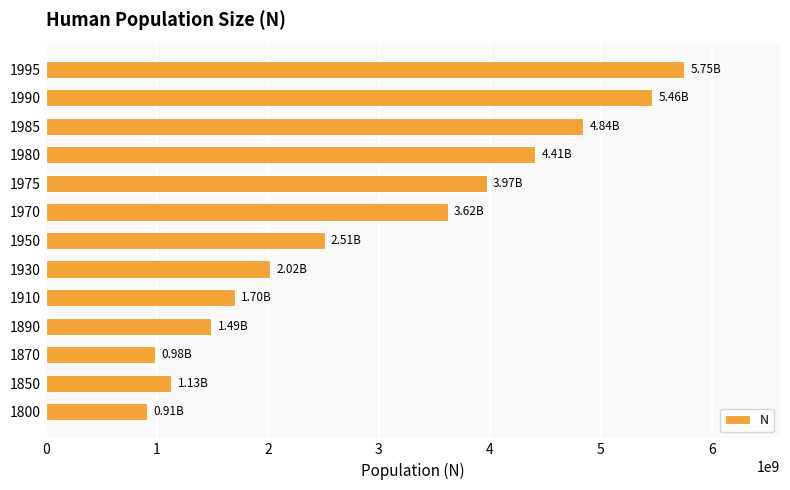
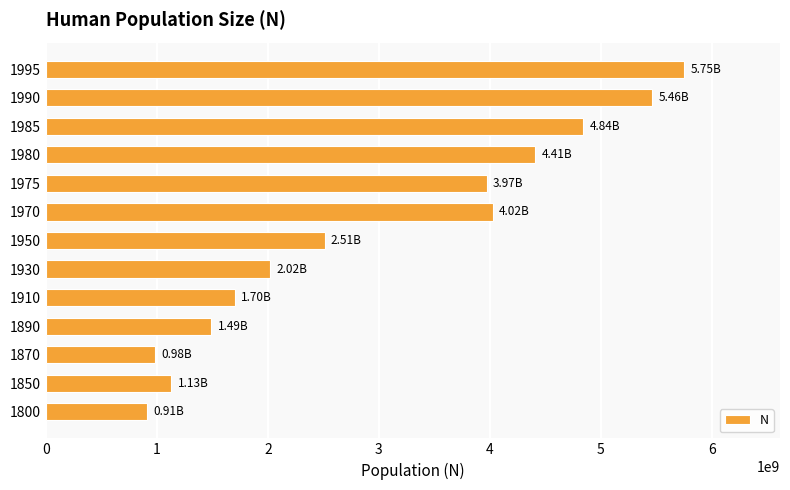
1970: 3.62B -> 4.02B
